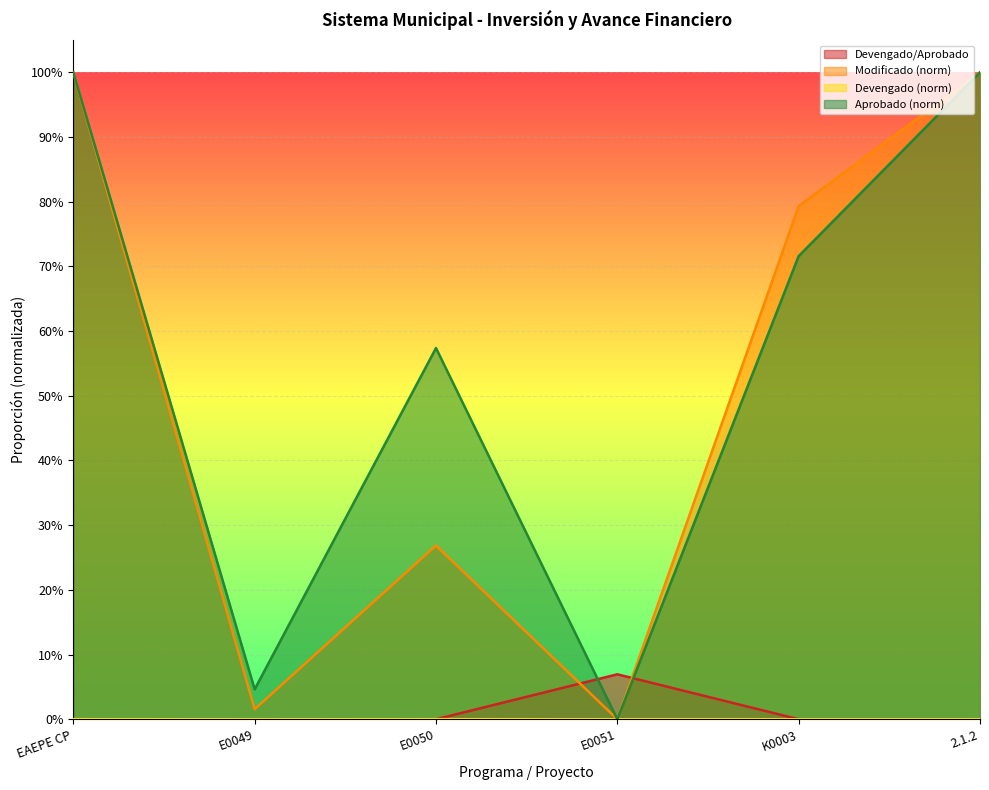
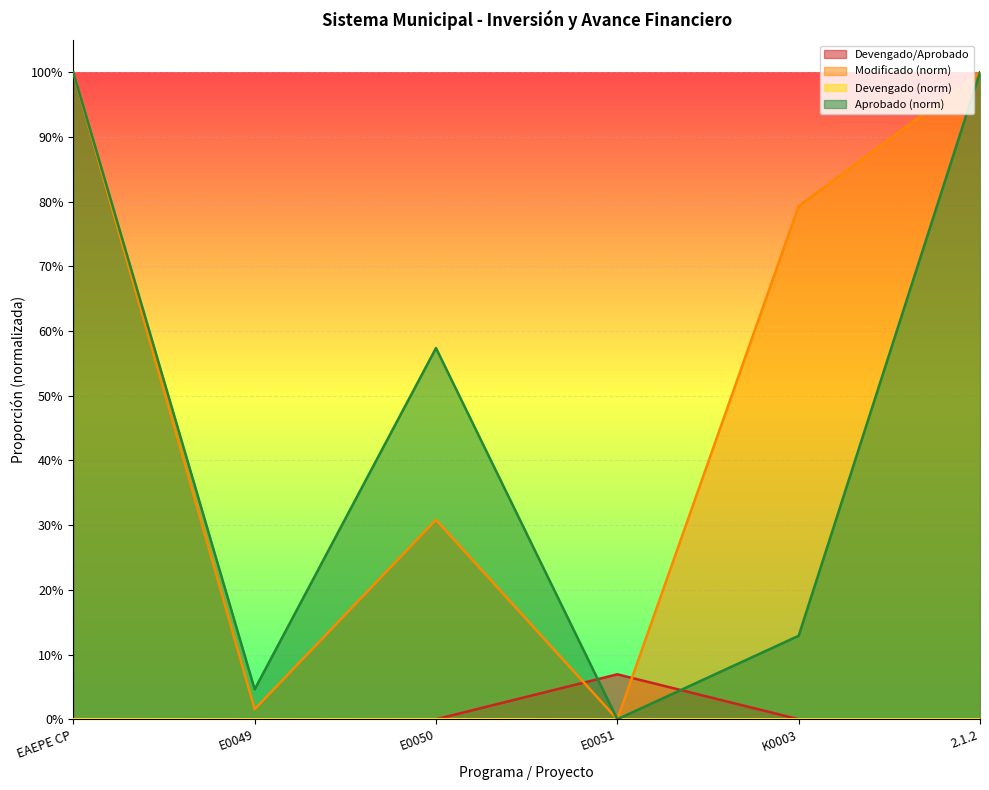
Modificado (norm), E0050: 27% -> 31%
Aprobado (norm), K0003: 72% -> 13%
